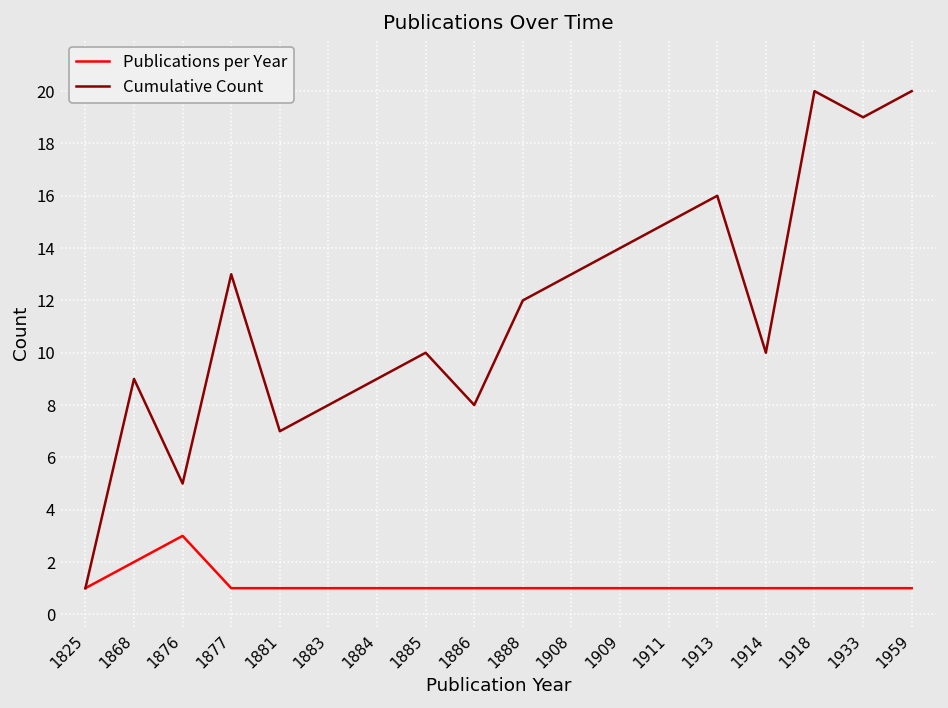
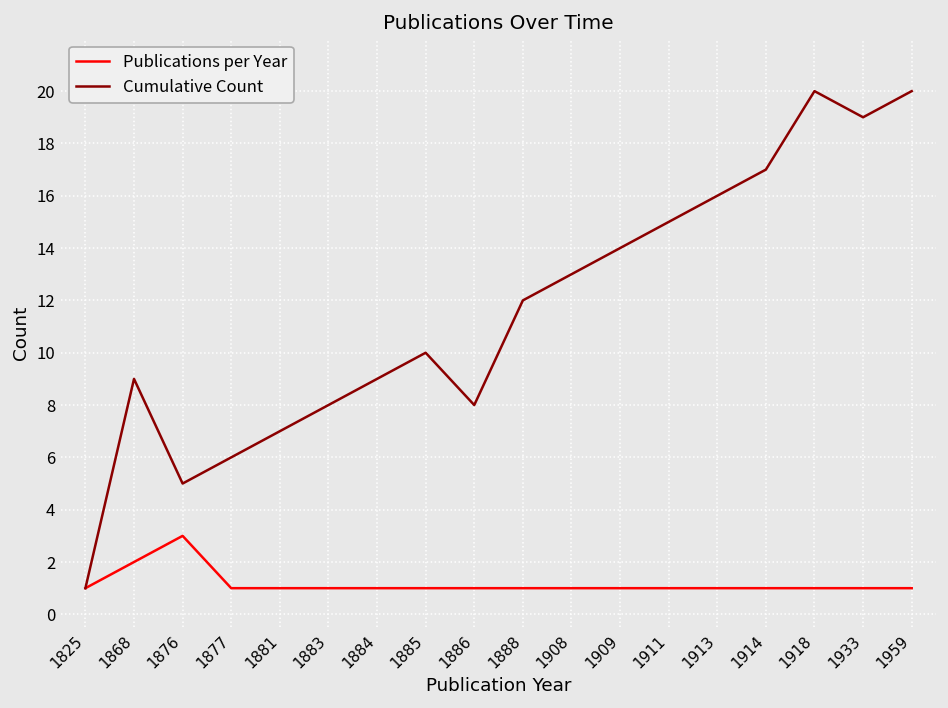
Cumulative Count, 1877: 13 -> 6
Cumulative Count, 1914: 10 -> 17
